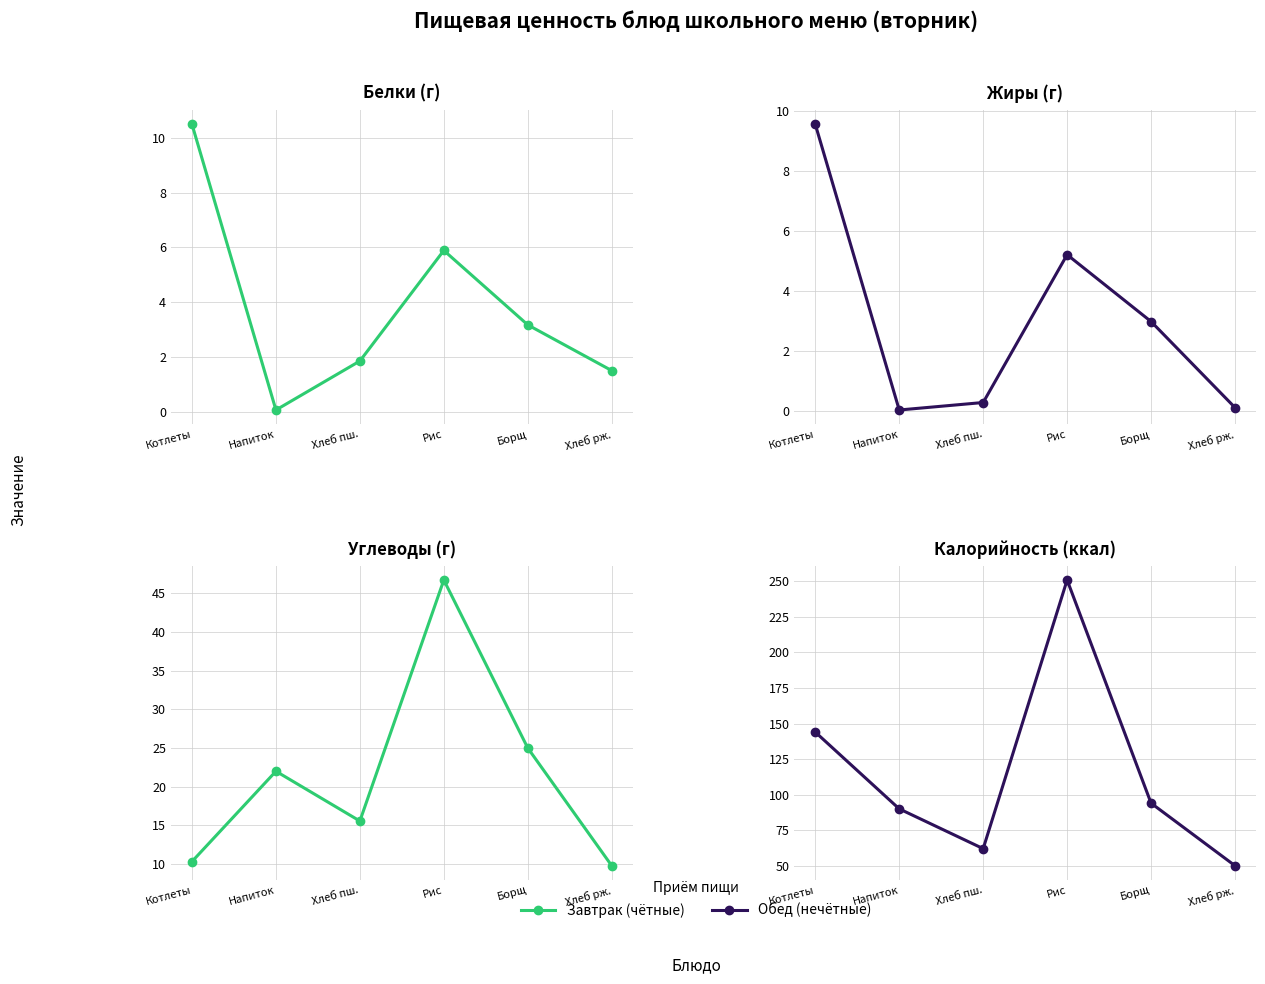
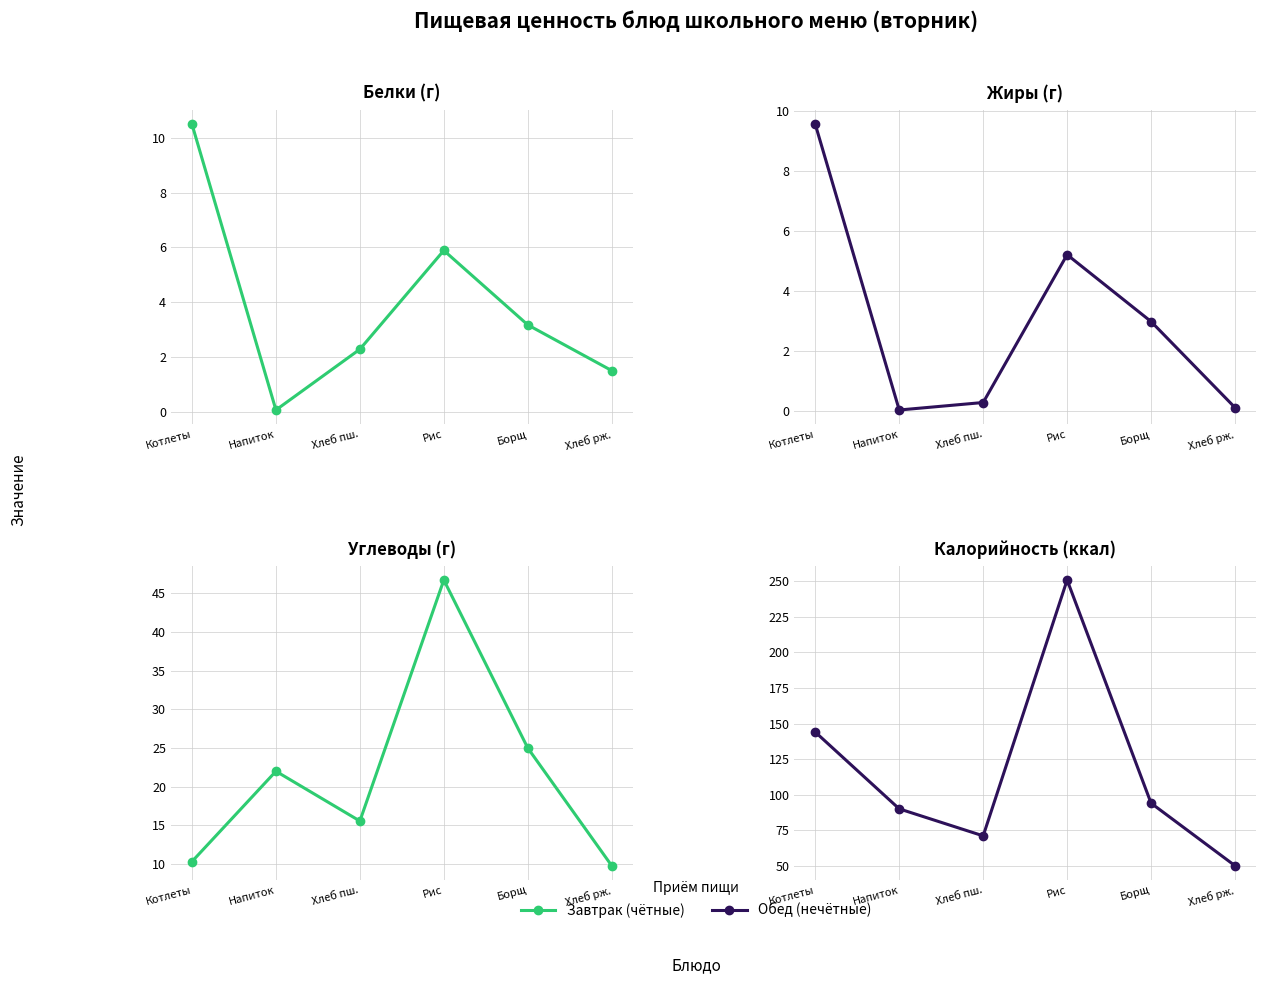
Белки (г), Хлеб пш.: 1.9 -> 2.3
Калорийность (ккал), Хлеб пш.: 62 -> 71
